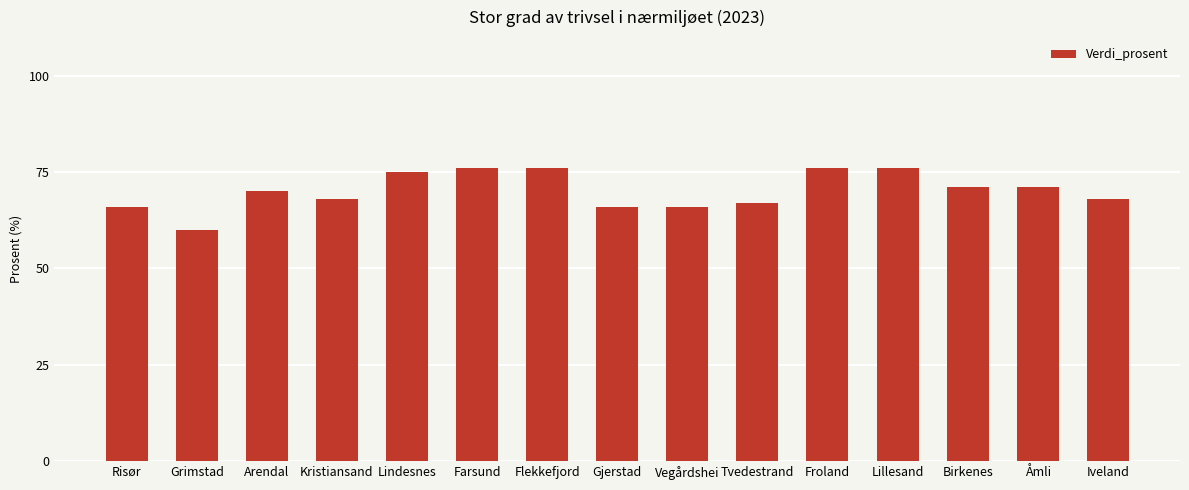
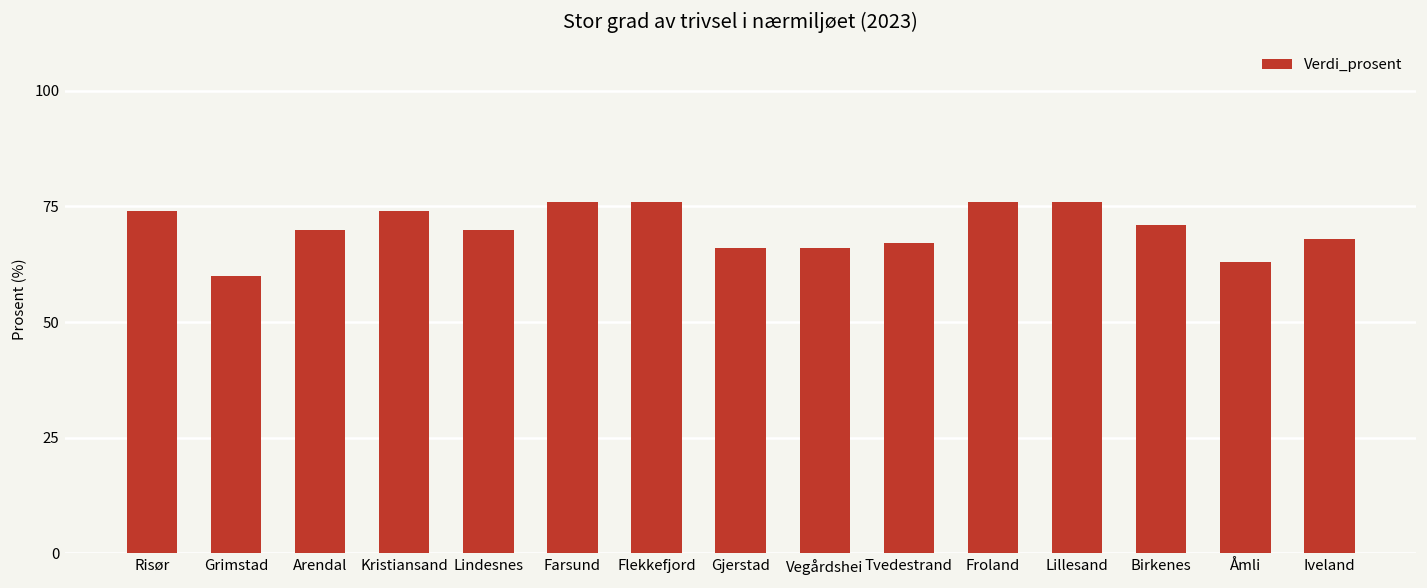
Risør: 66 -> 74
Kristiansand: 68 -> 74
Lindesnes: 75 -> 70
Åmli: 71 -> 63
